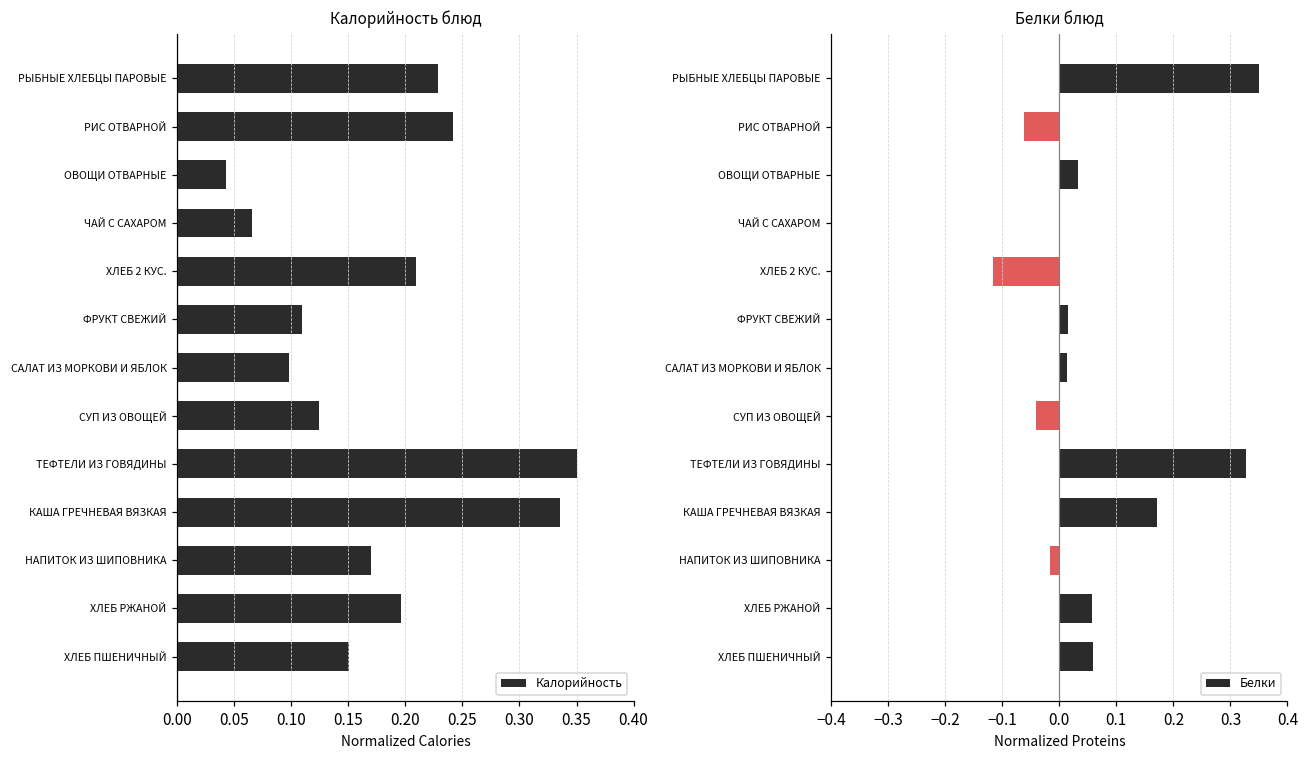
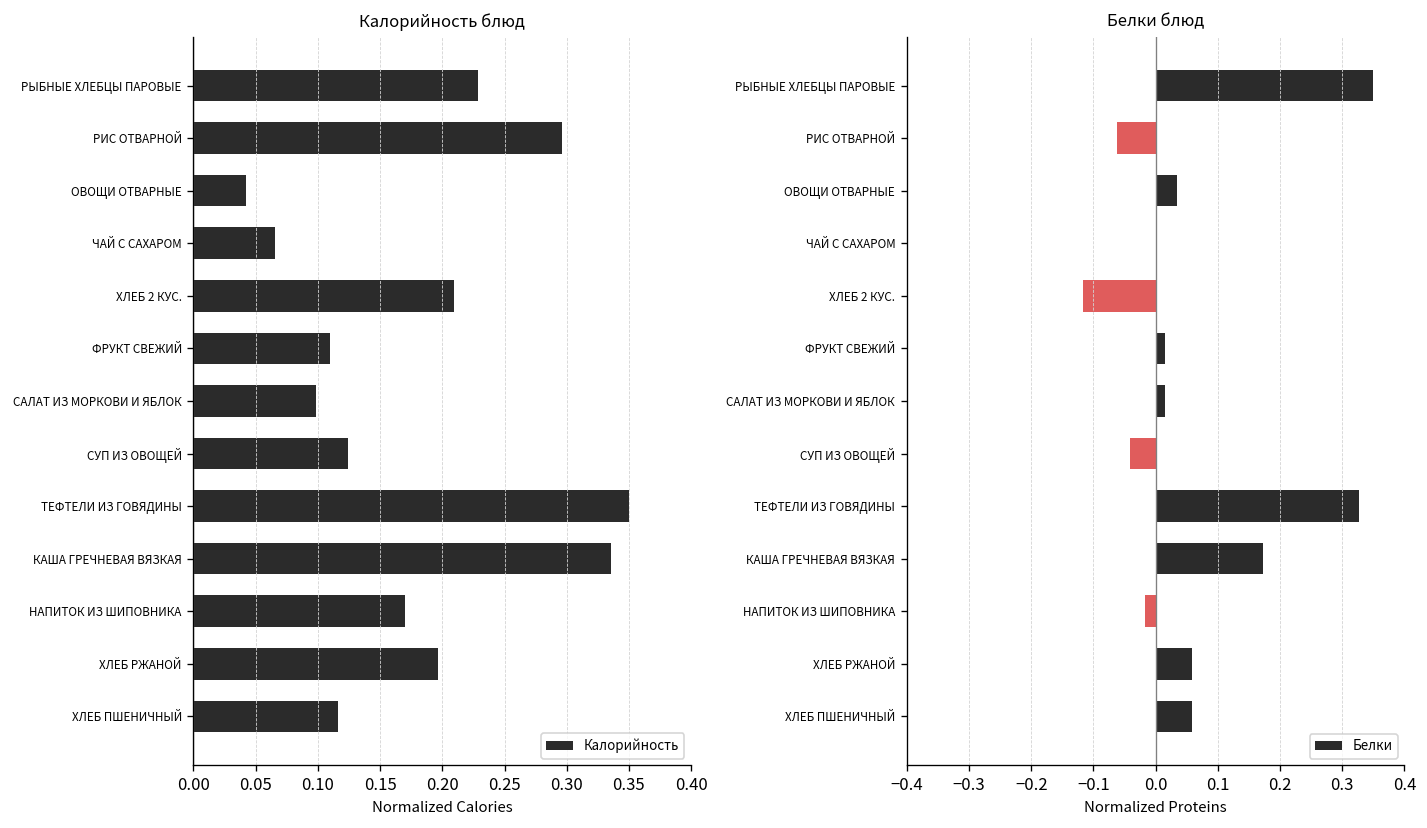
Калорийность блюд, РИС ОТВАРНОЙ: 0.242 -> 0.296
Калорийность блюд, ХЛЕБ ПШЕНИЧНЫЙ: 0.150 -> 0.116
